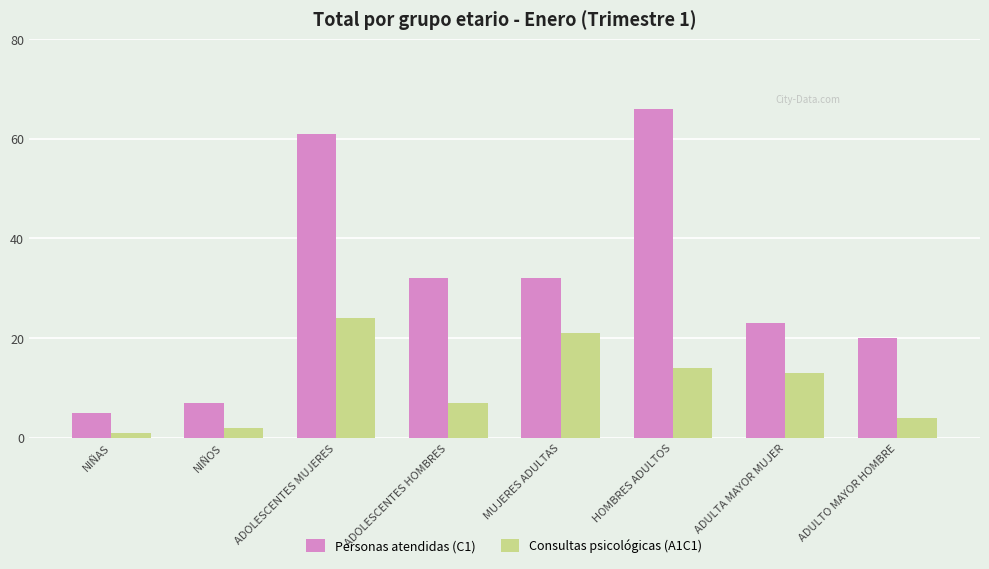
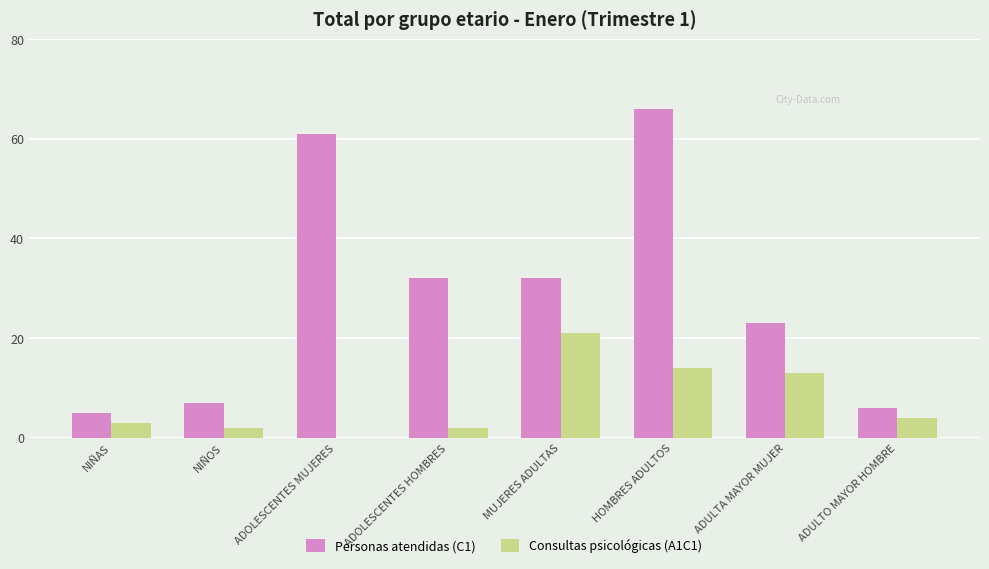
Consultas psicológicas (A1C1), NIÑAS: 1 -> 3
Consultas psicológicas (A1C1), ADOLESCENTES MUJERES: 24 -> 0
Consultas psicológicas (A1C1), ADOLESCENTES HOMBRES: 7 -> 2
Personas atendidas (C1), ADULTO MAYOR HOMBRE: 20 -> 6
